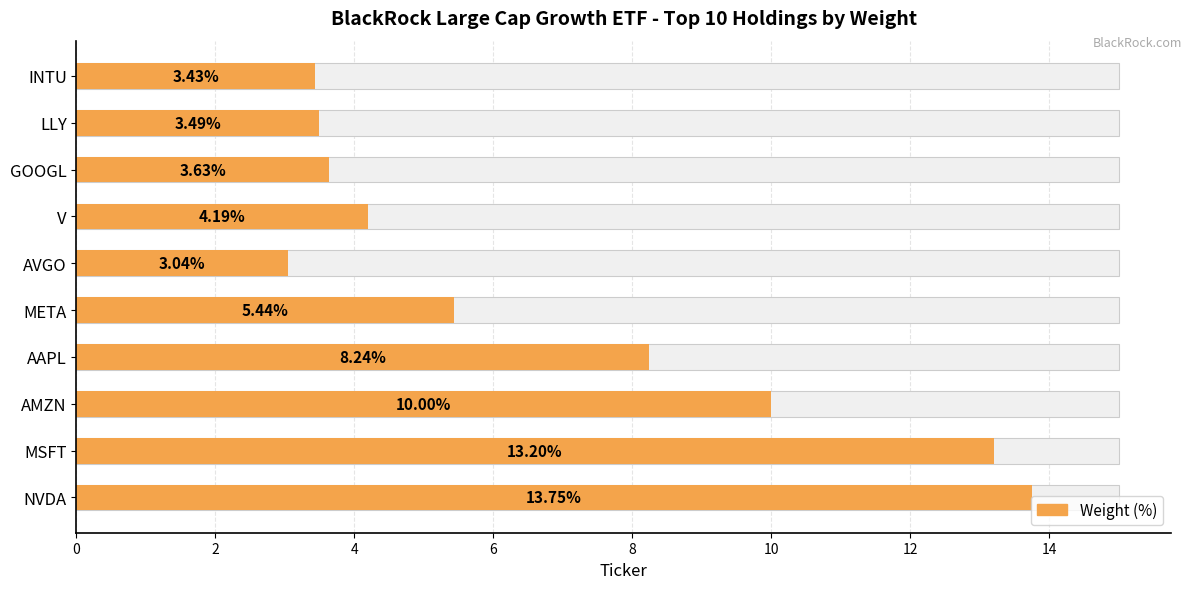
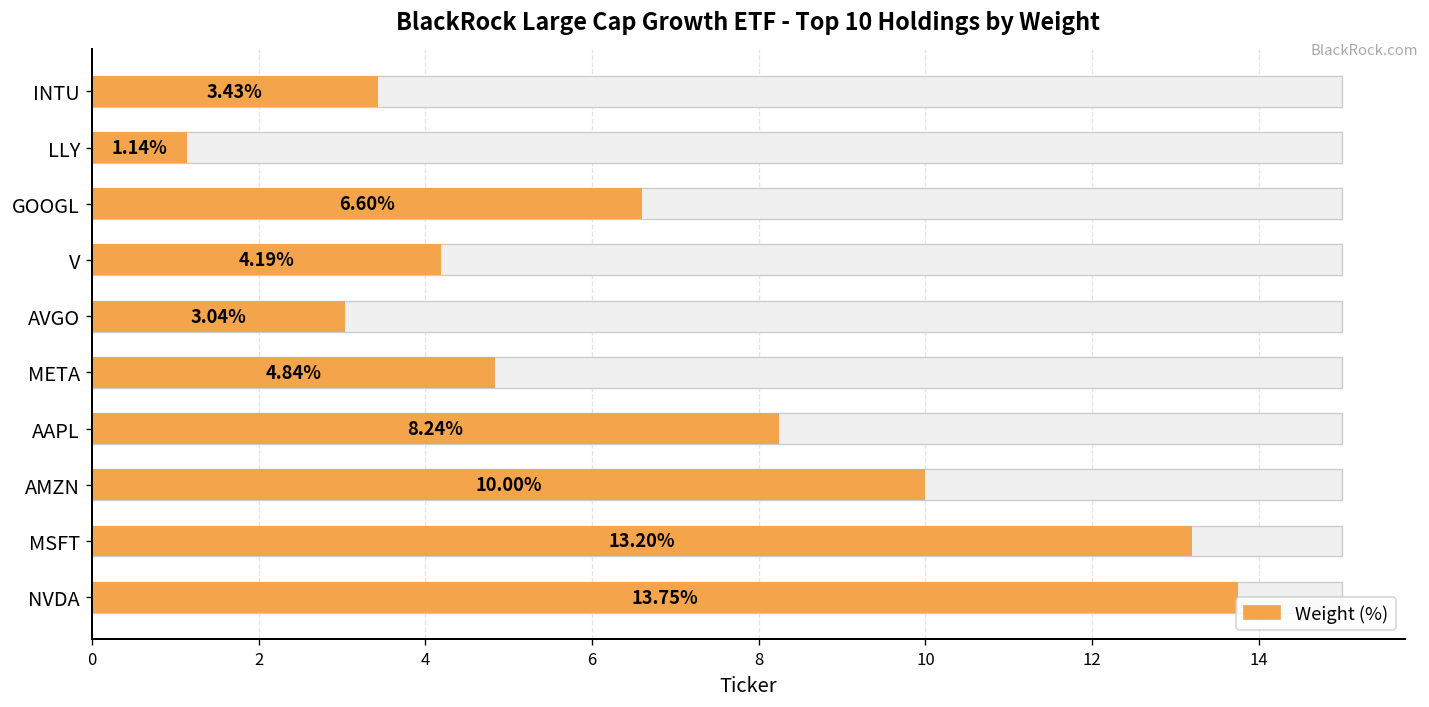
Weight (%), LLY: 3.49% -> 1.14%
Weight (%), GOOGL: 3.63% -> 6.60%
Weight (%), META: 5.44% -> 4.84%
